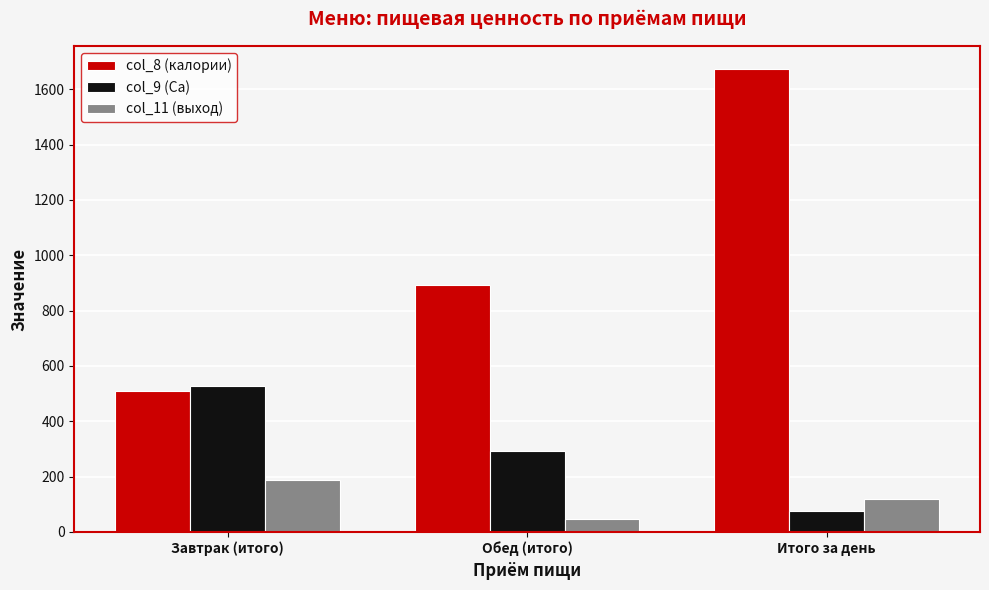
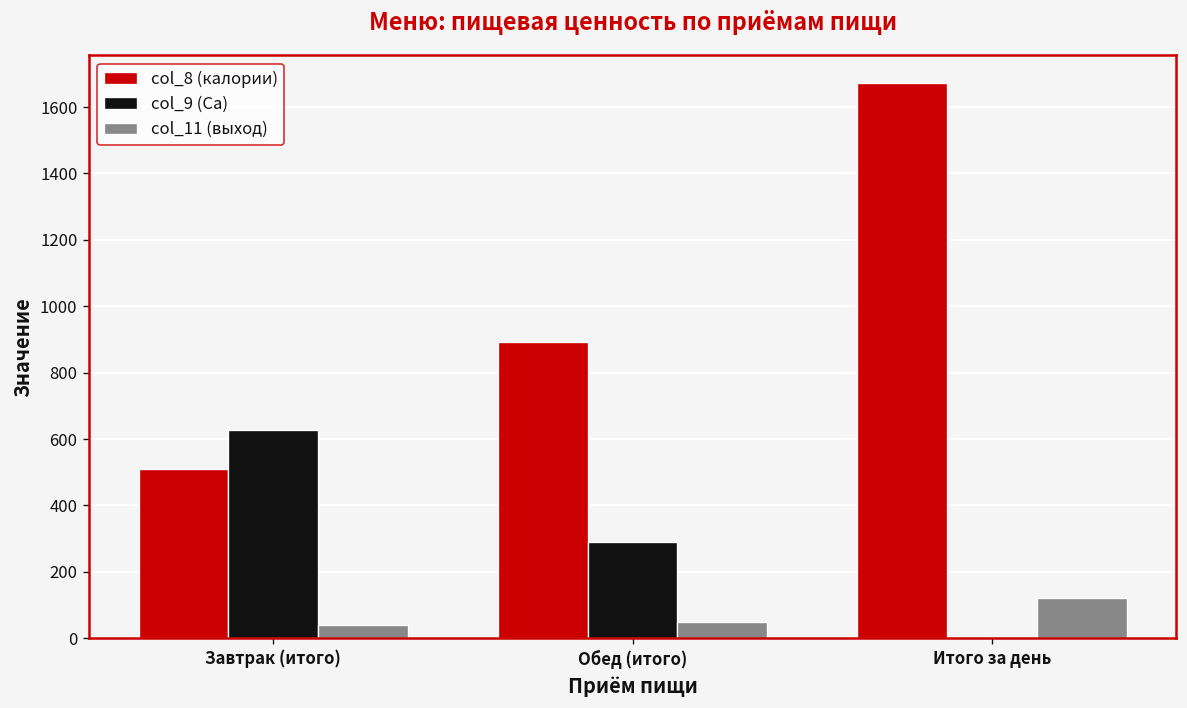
col_9 (Ca), Завтрак (итого): 530 -> 630
col_11 (выход), Завтрак (итого): 190 -> 40
col_9 (Ca), Итого за день: 70 -> 0
